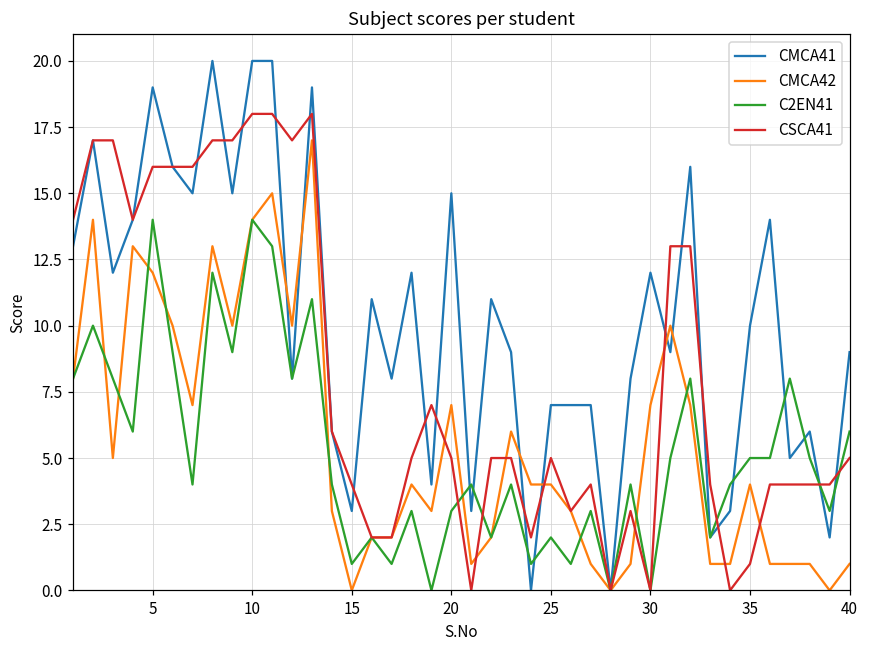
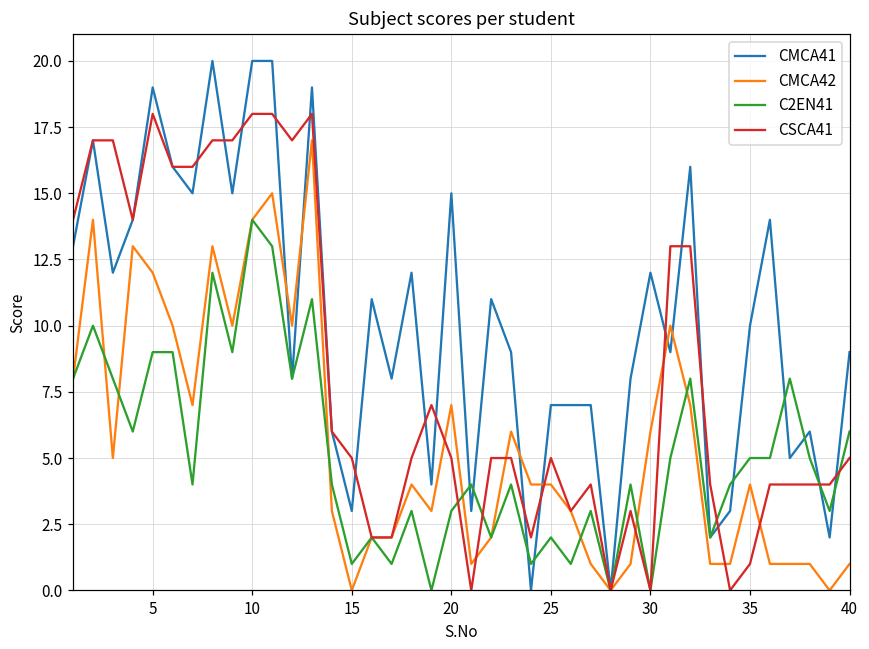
C2EN41, 5: 14 -> 9
CSCA41, 5: 16 -> 18
CSCA41, 15: 4 -> 5
CMCA42, 30: 7 -> 6
